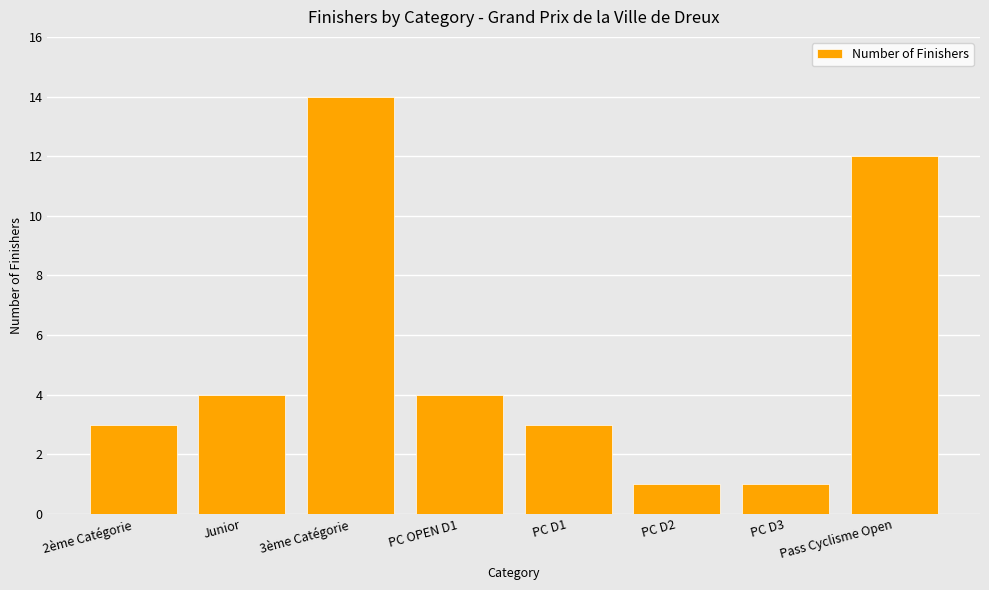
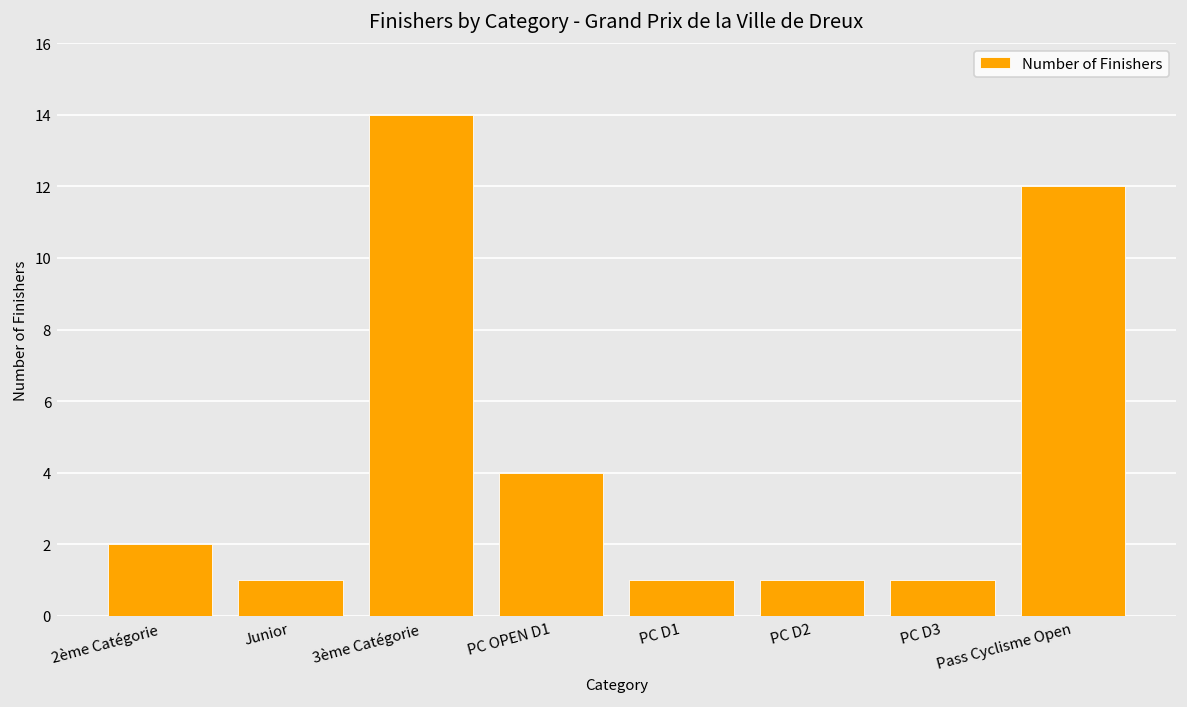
2ème Catégorie: 3 -> 2
Junior: 4 -> 1
PC D1: 3 -> 1
